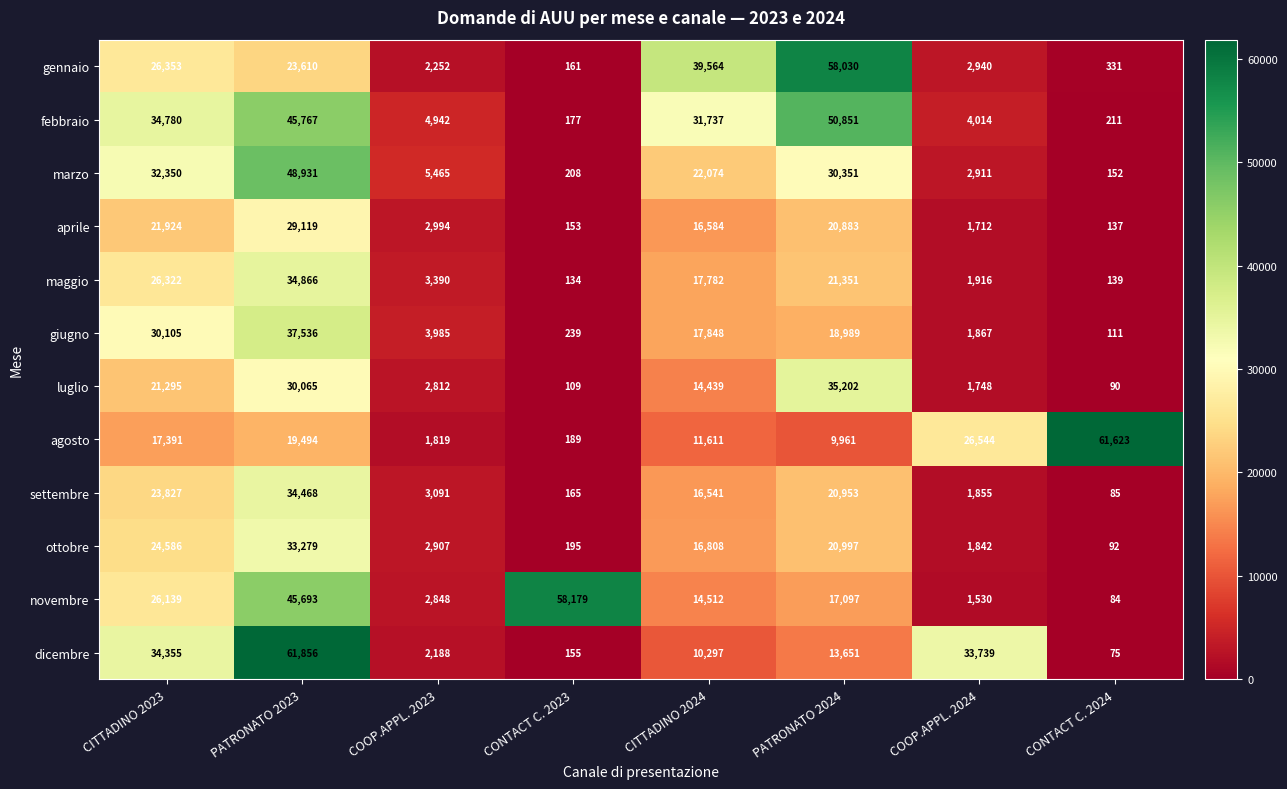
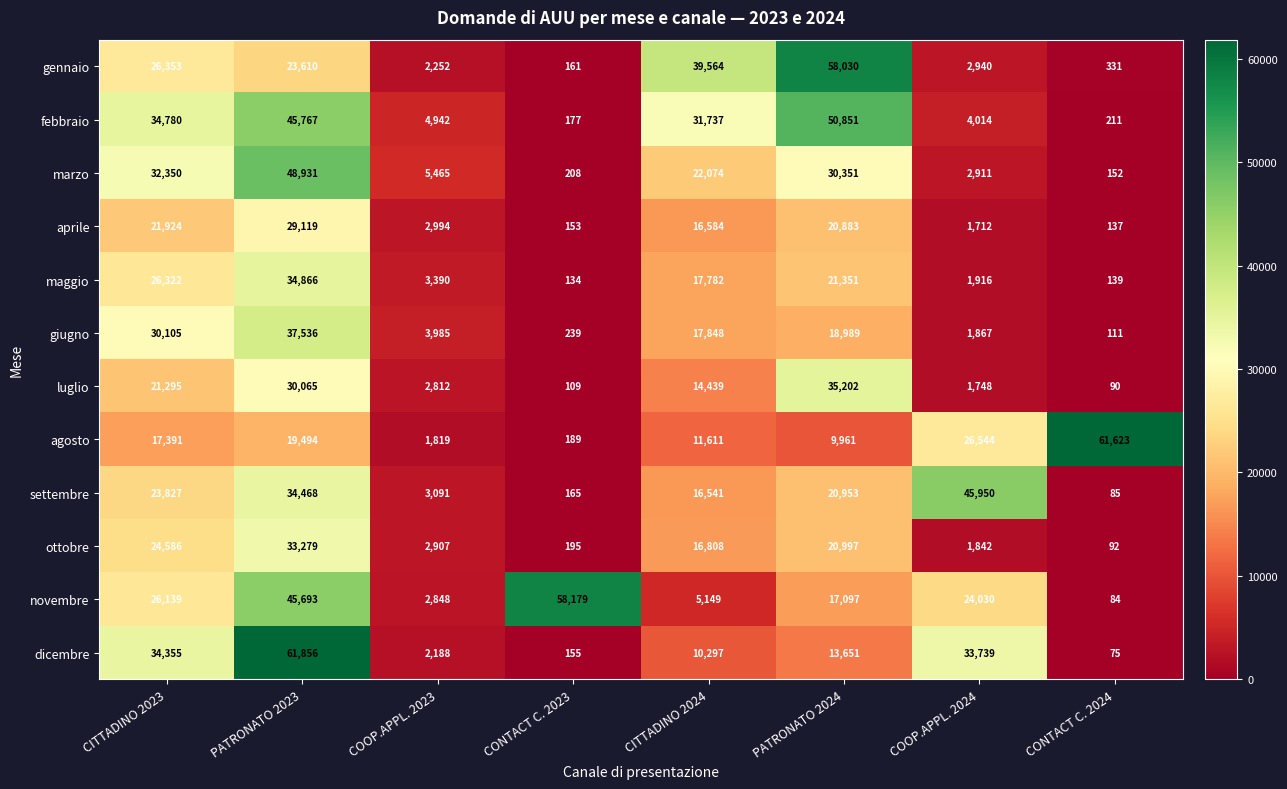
settembre, COOP.APPL. 2024: 1,855 -> 45,950
novembre, CITTADINO 2024: 14,512 -> 5,149
novembre, COOP.APPL. 2024: 1,530 -> 24,030
